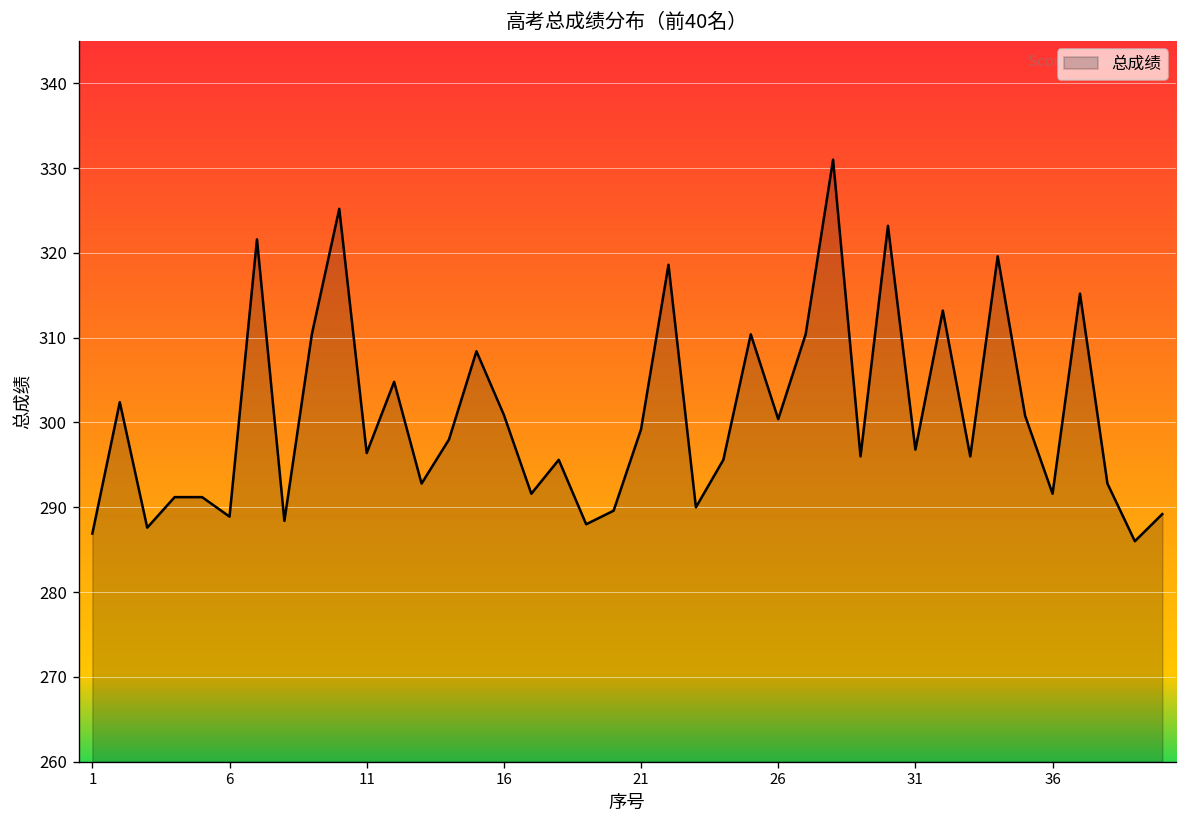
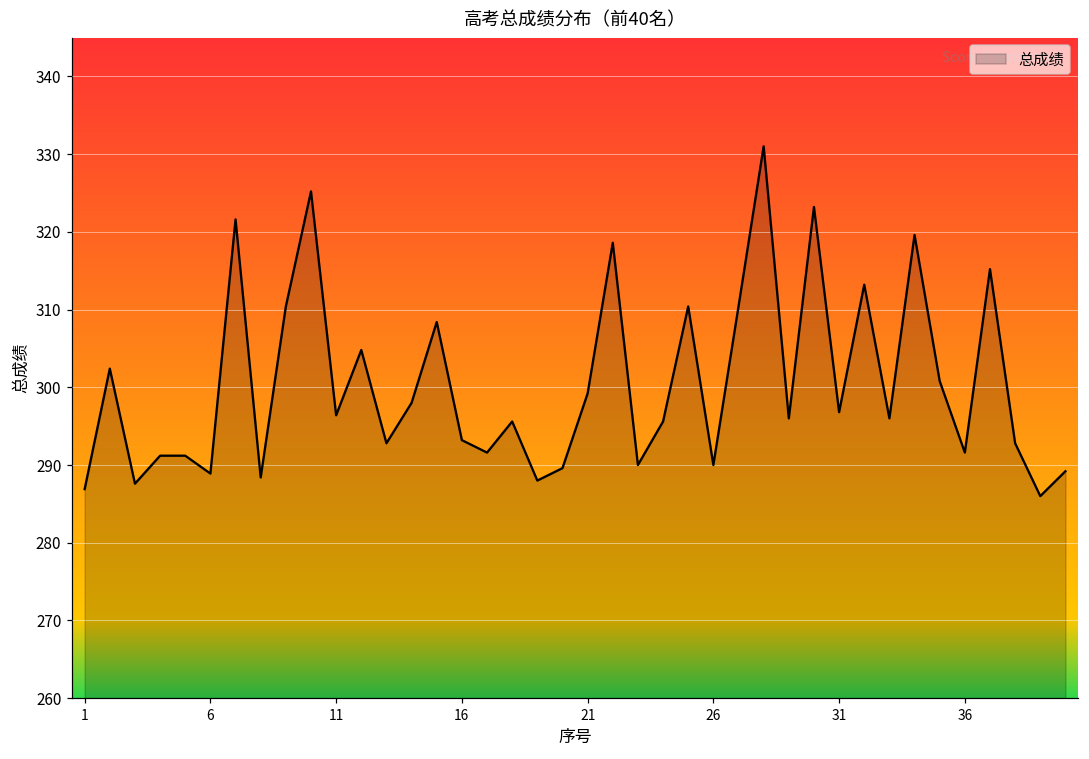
16: 301 -> 293
26: 300 -> 290
